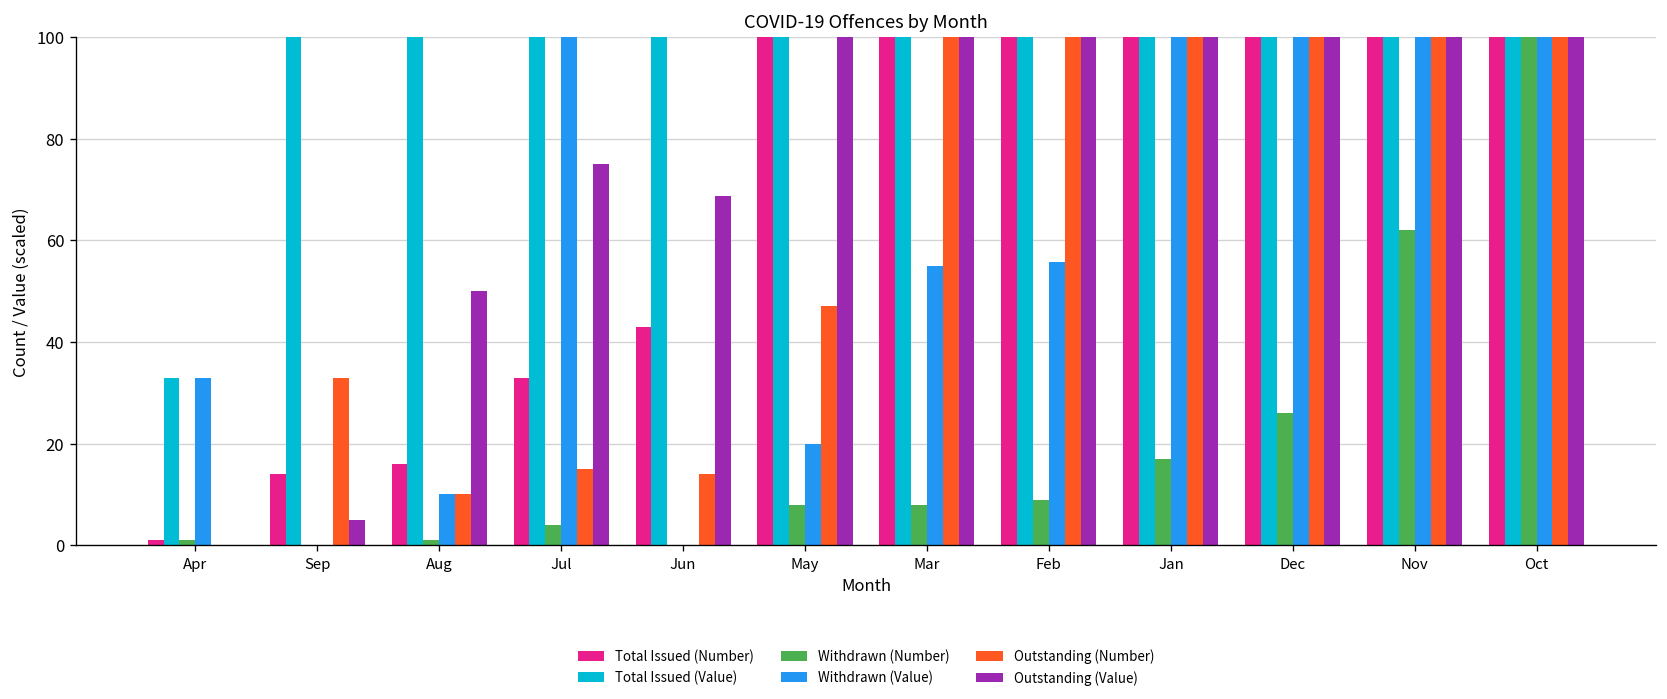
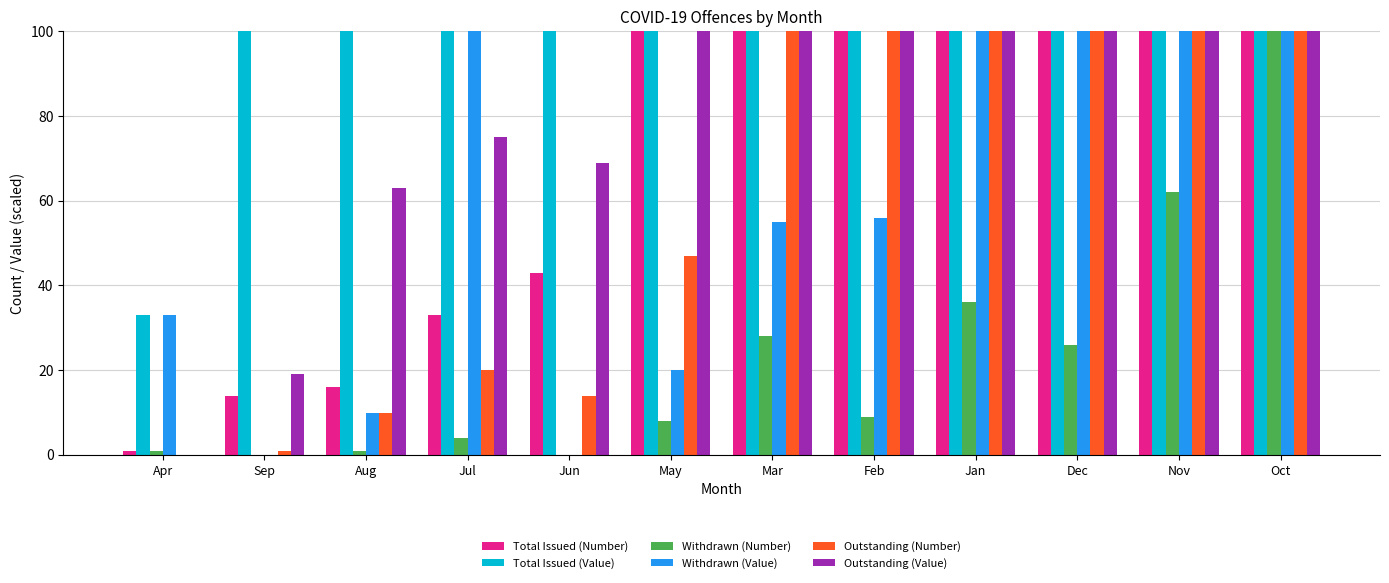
Outstanding (Number), Sep: 33 -> 1
Outstanding (Value), Sep: 5 -> 19
Outstanding (Value), Aug: 50 -> 63
Outstanding (Number), Jul: 15 -> 20
Withdrawn (Number), Mar: 8 -> 28
Withdrawn (Number), Jan: 17 -> 36
